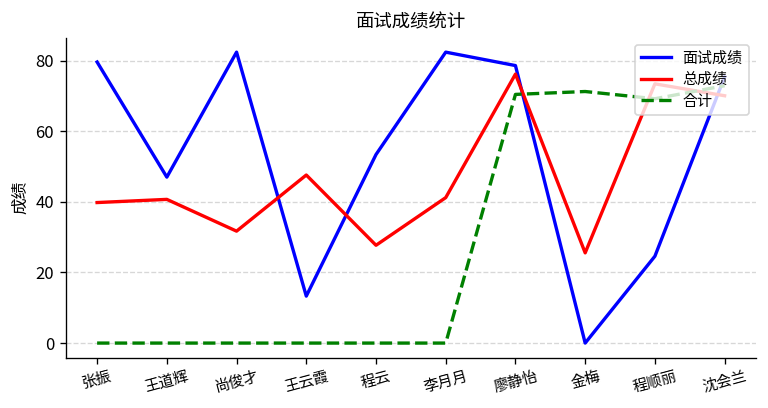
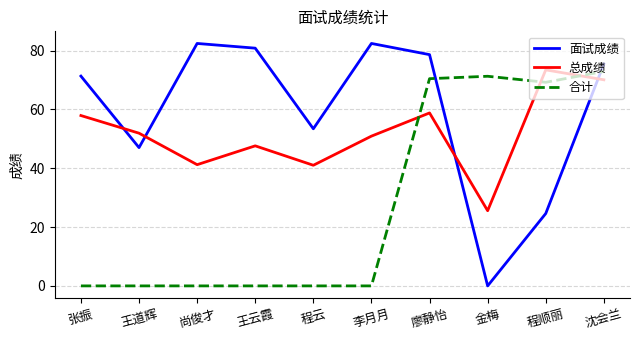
面试成绩, 张振: 80 -> 71
总成绩, 张振: 40 -> 58
总成绩, 王道辉: 41 -> 52
总成绩, 尚俊才: 32 -> 41
面试成绩, 王云霞: 13 -> 81
总成绩, 程云: 28 -> 41
总成绩, 李月月: 41 -> 51
总成绩, 廖静怡: 76 -> 59
